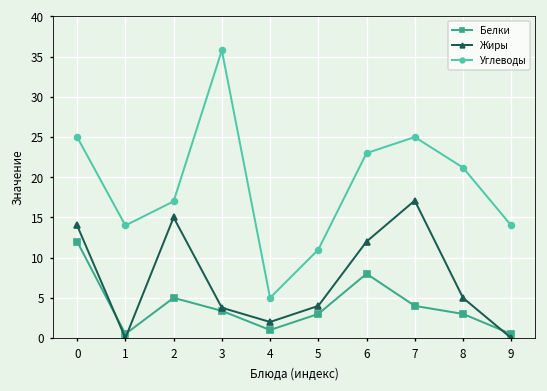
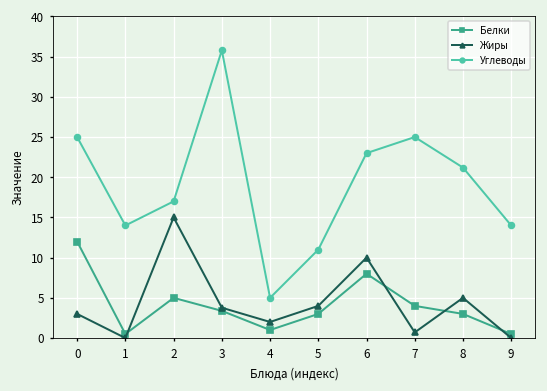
Жиры, 0: 14 -> 3
Жиры, 6: 12 -> 10
Жиры, 7: 17 -> 1
